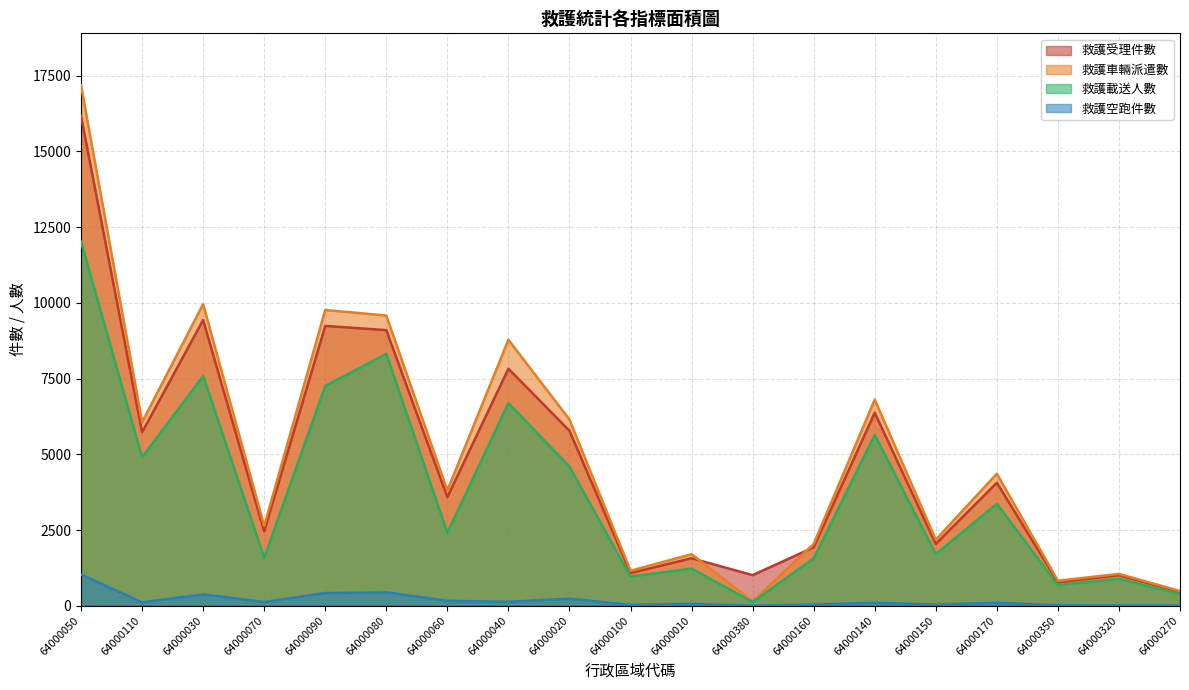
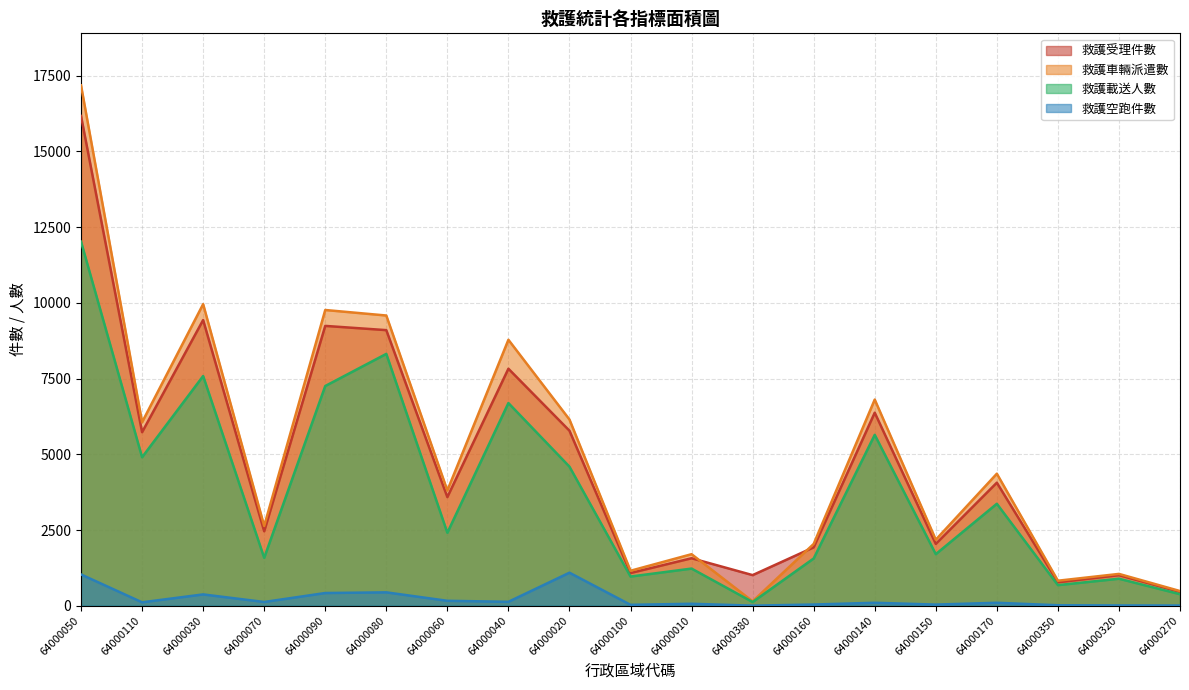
救護空跑件數, 64000020: 200 -> 1100
